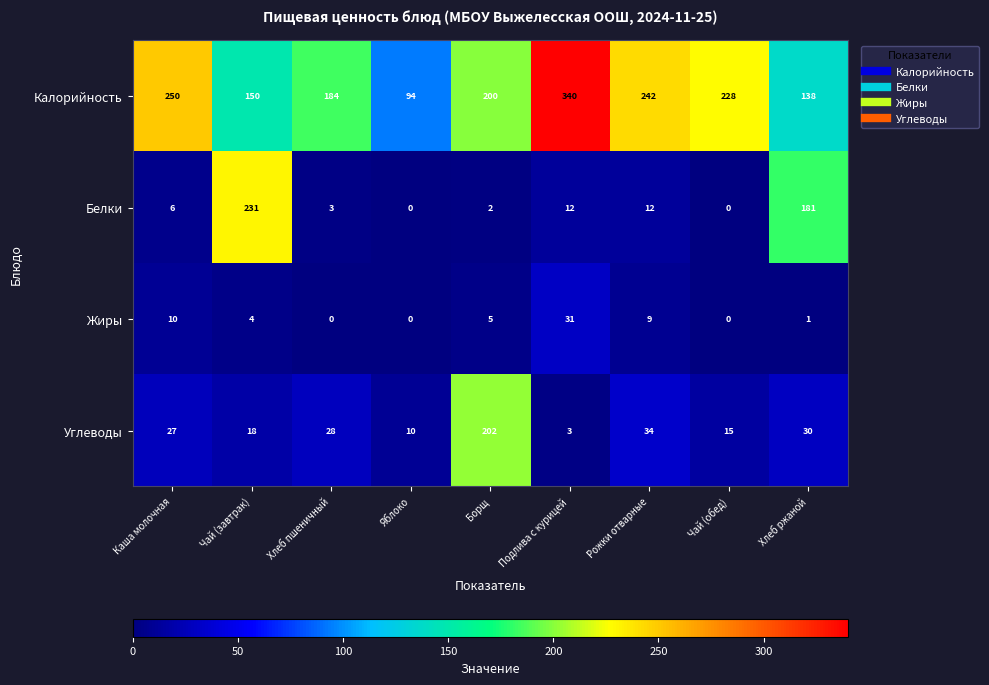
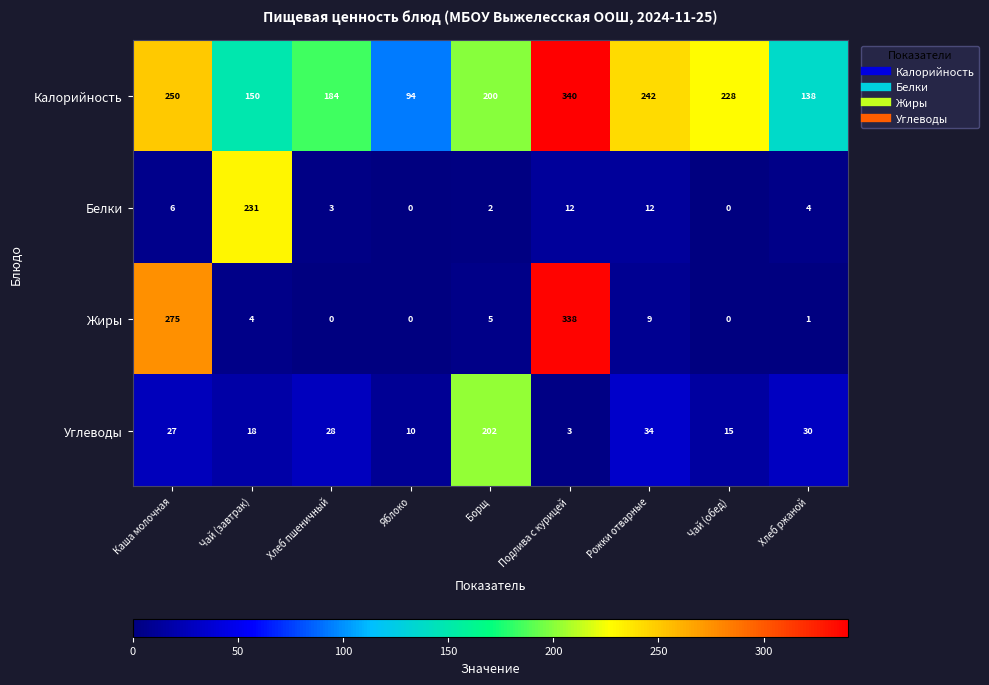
Белки, Хлеб ржаной: 181 -> 4
Жиры, Каша молочная: 10 -> 275
Жиры, Подлива с курицей: 31 -> 338
